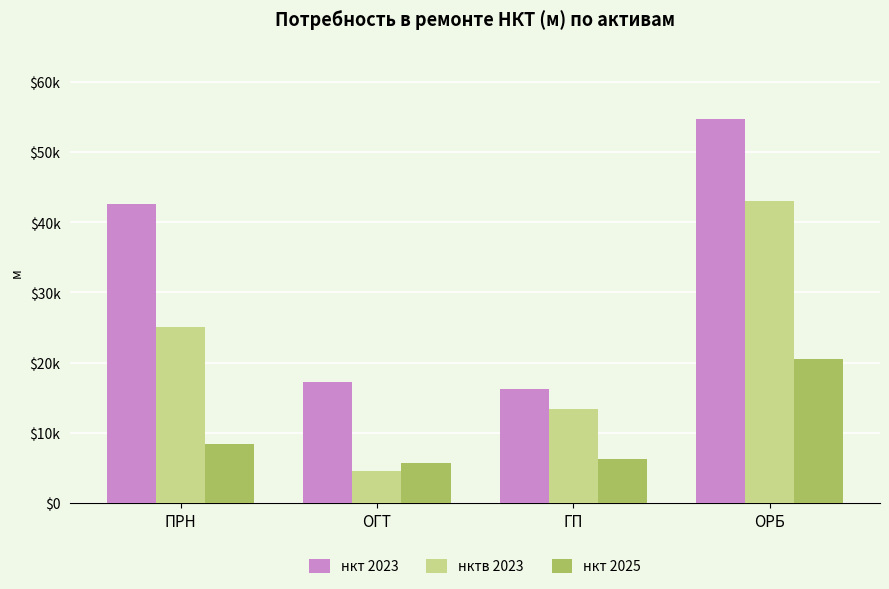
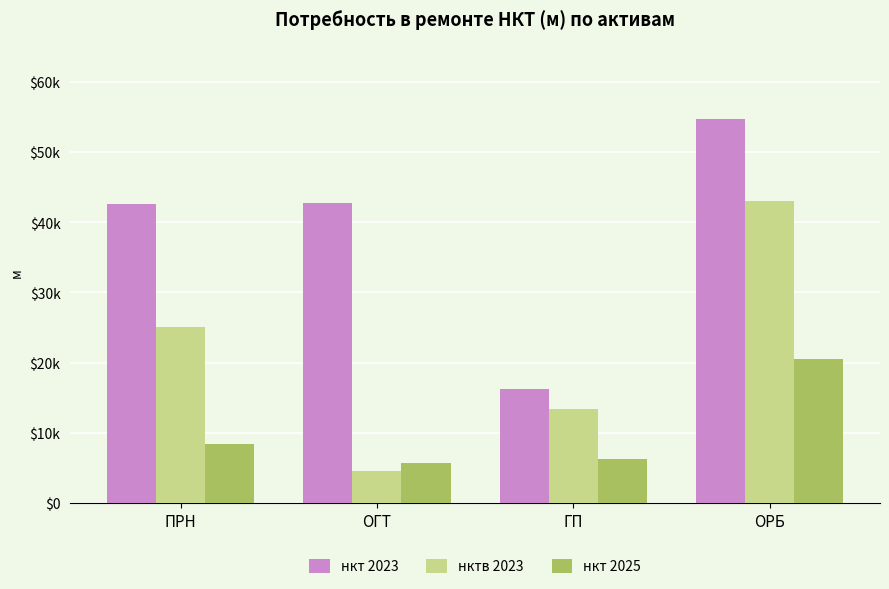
нкт 2023, ОГТ: $17000 -> $43000
